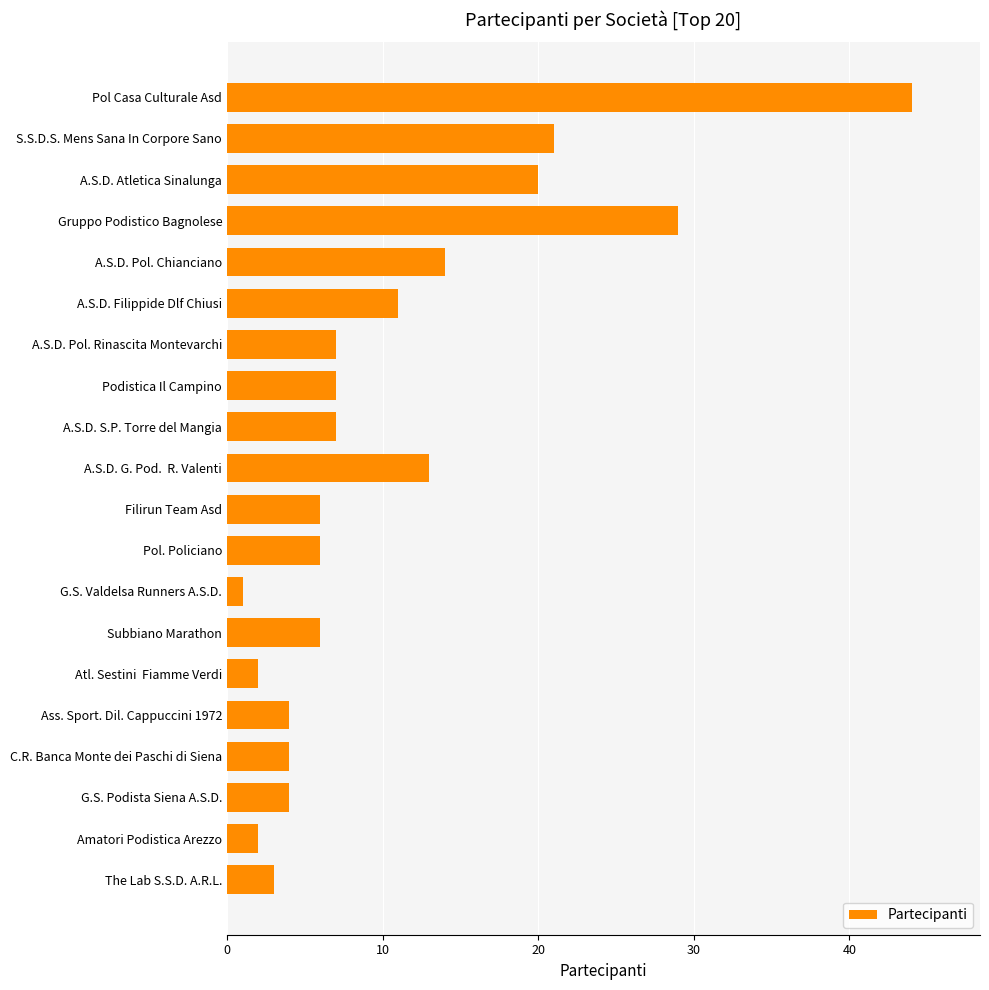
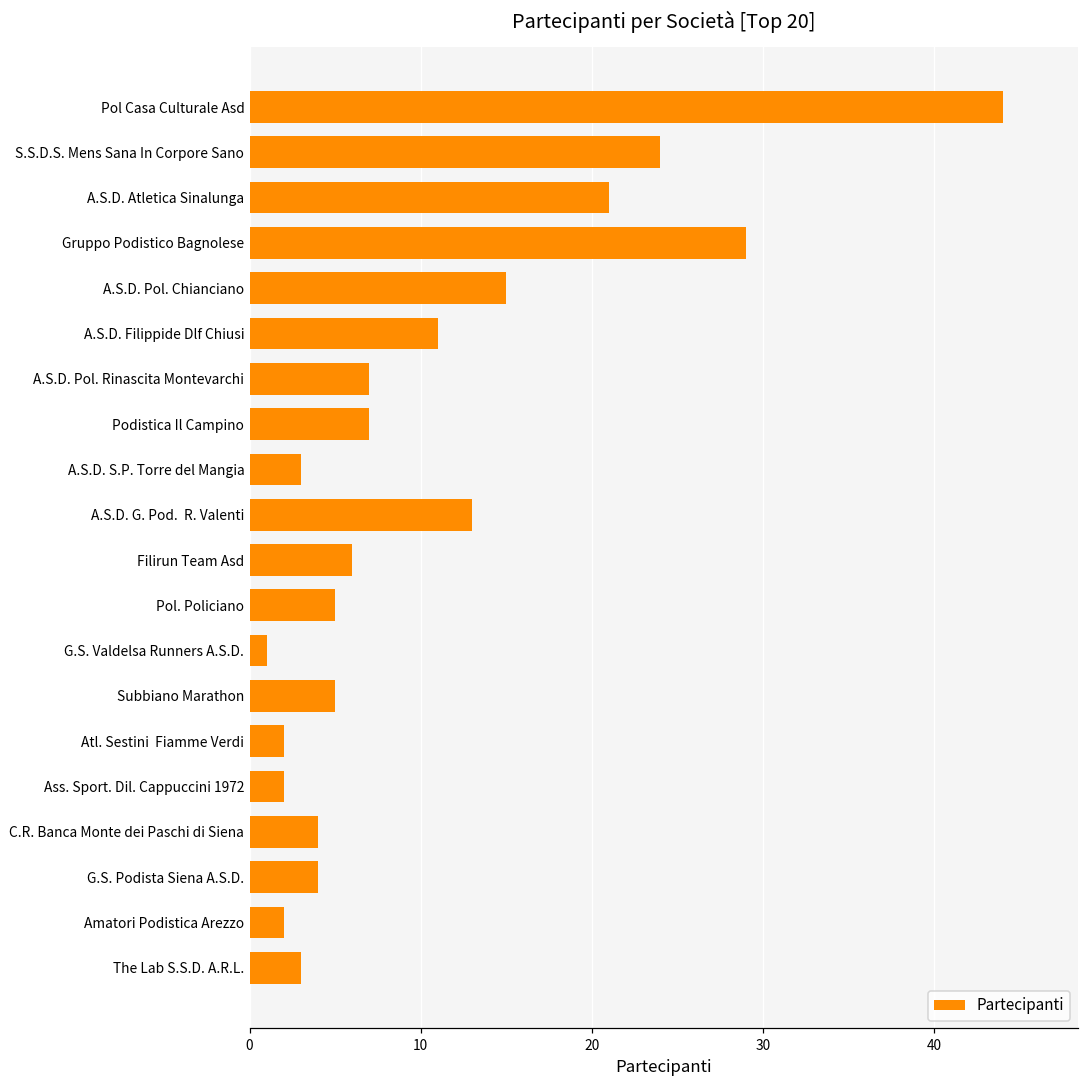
S.S.D.S. Mens Sana In Corpore Sano: 21 -> 24
A.S.D. Atletica Sinalunga: 20 -> 21
A.S.D. Pol. Chianciano: 14 -> 15
A.S.D. S.P. Torre del Mangia: 7 -> 3
Pol. Policiano: 6 -> 5
Subbiano Marathon: 6 -> 5
Ass. Sport. Dil. Cappuccini 1972: 4 -> 2
